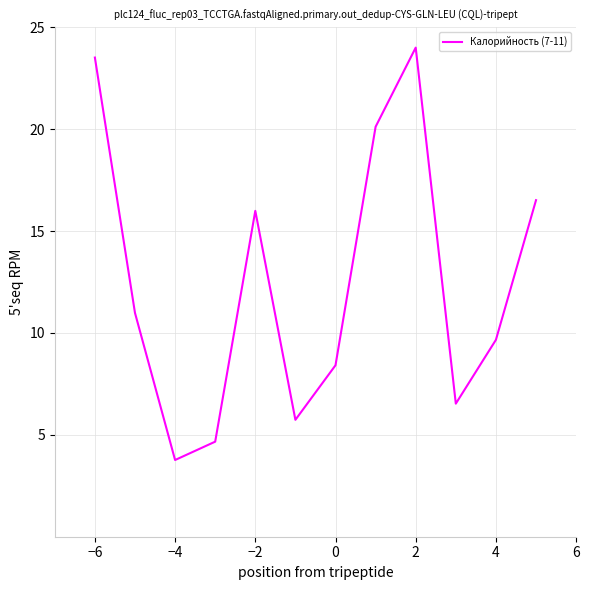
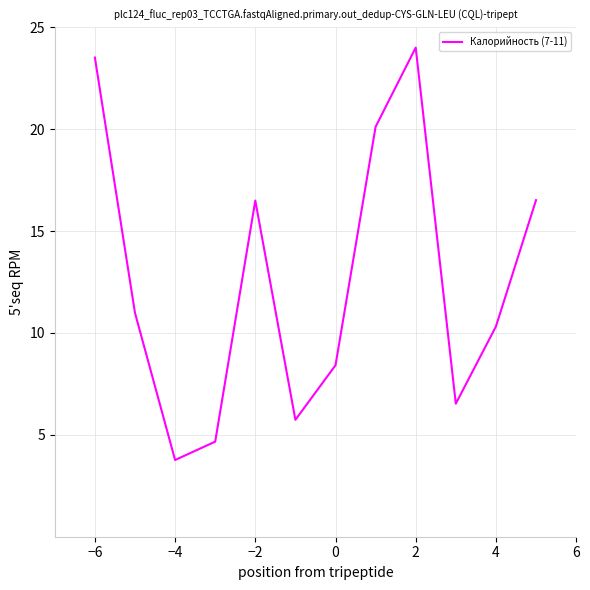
−2: 16.0 -> 16.5
4: 9.7 -> 10.3
